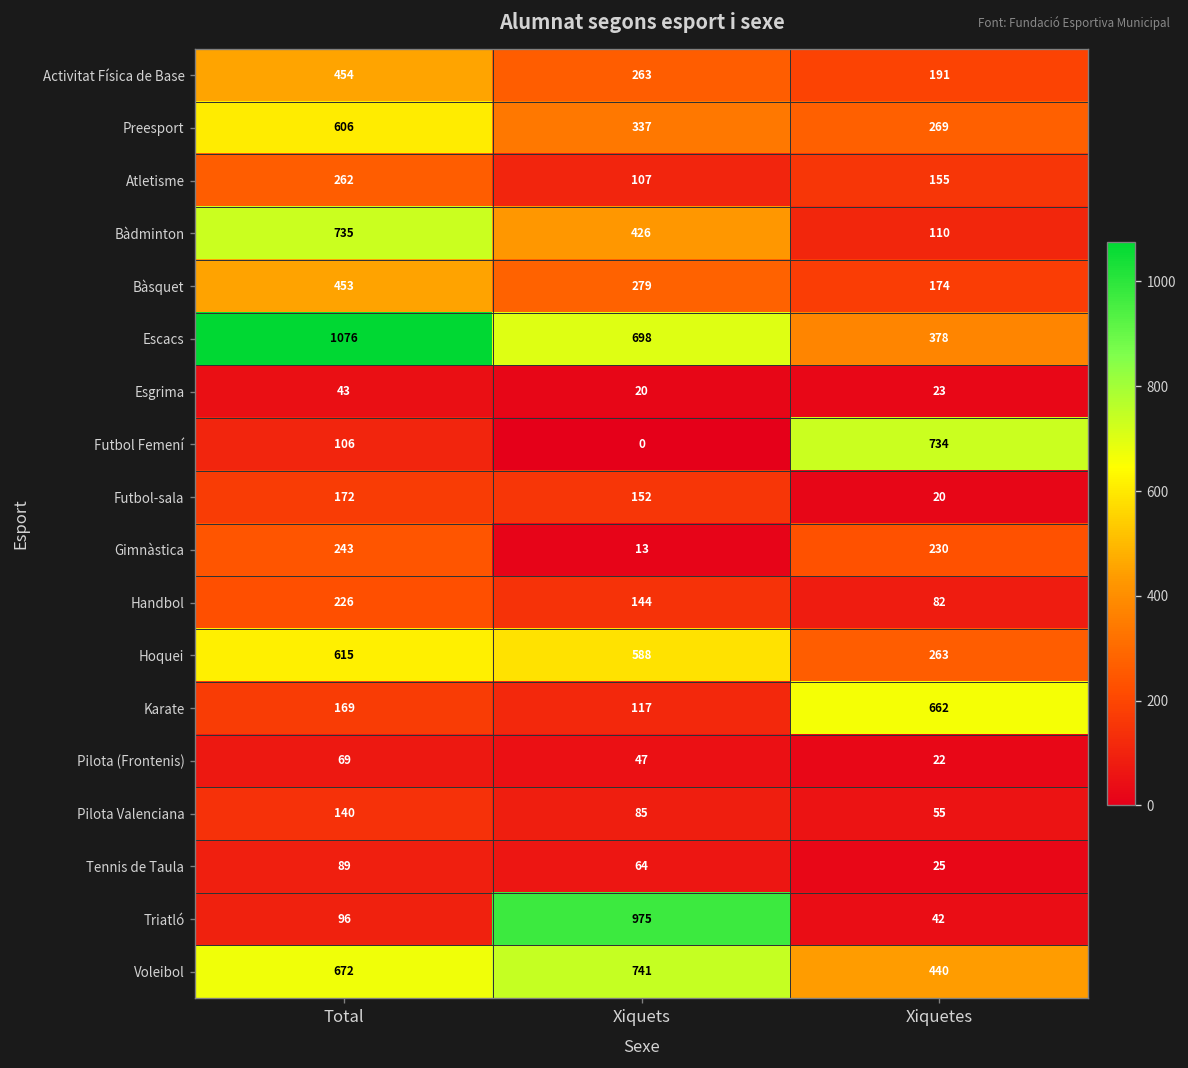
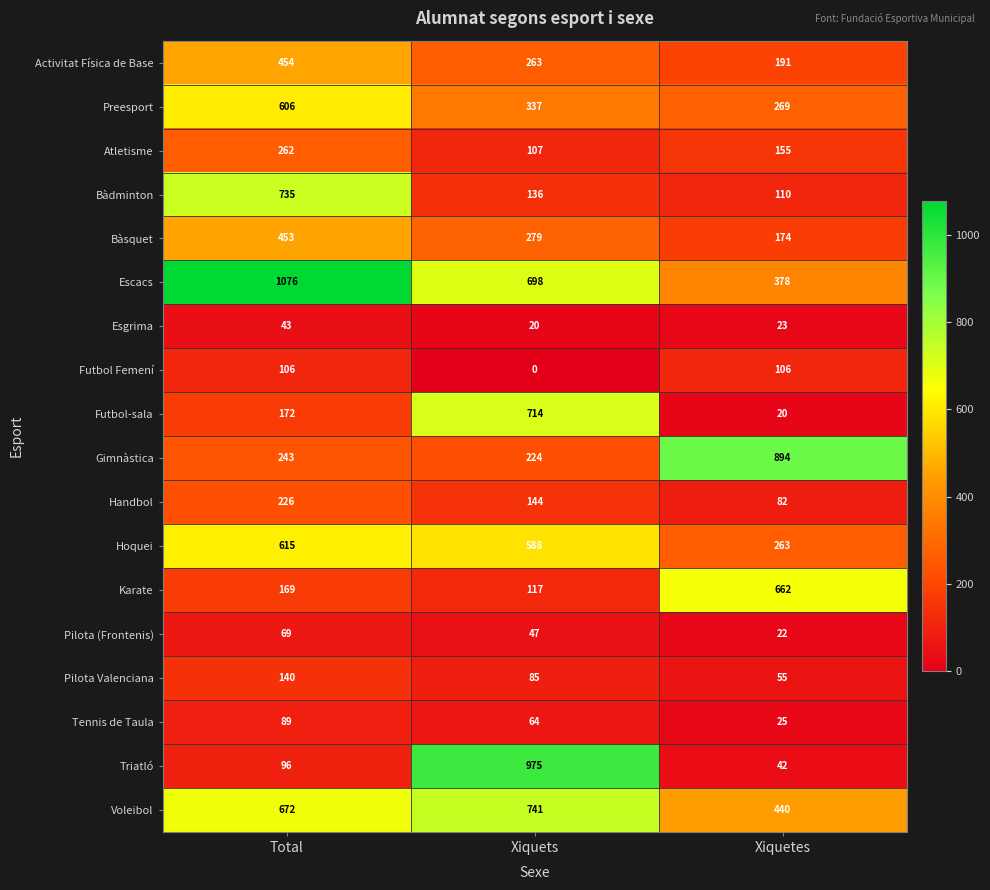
Bàdminton, Xiquets: 426 -> 136
Futbol Femení, Xiquetes: 734 -> 106
Futbol-sala, Xiquets: 152 -> 714
Gimnàstica, Xiquets: 13 -> 224
Gimnàstica, Xiquetes: 230 -> 894
